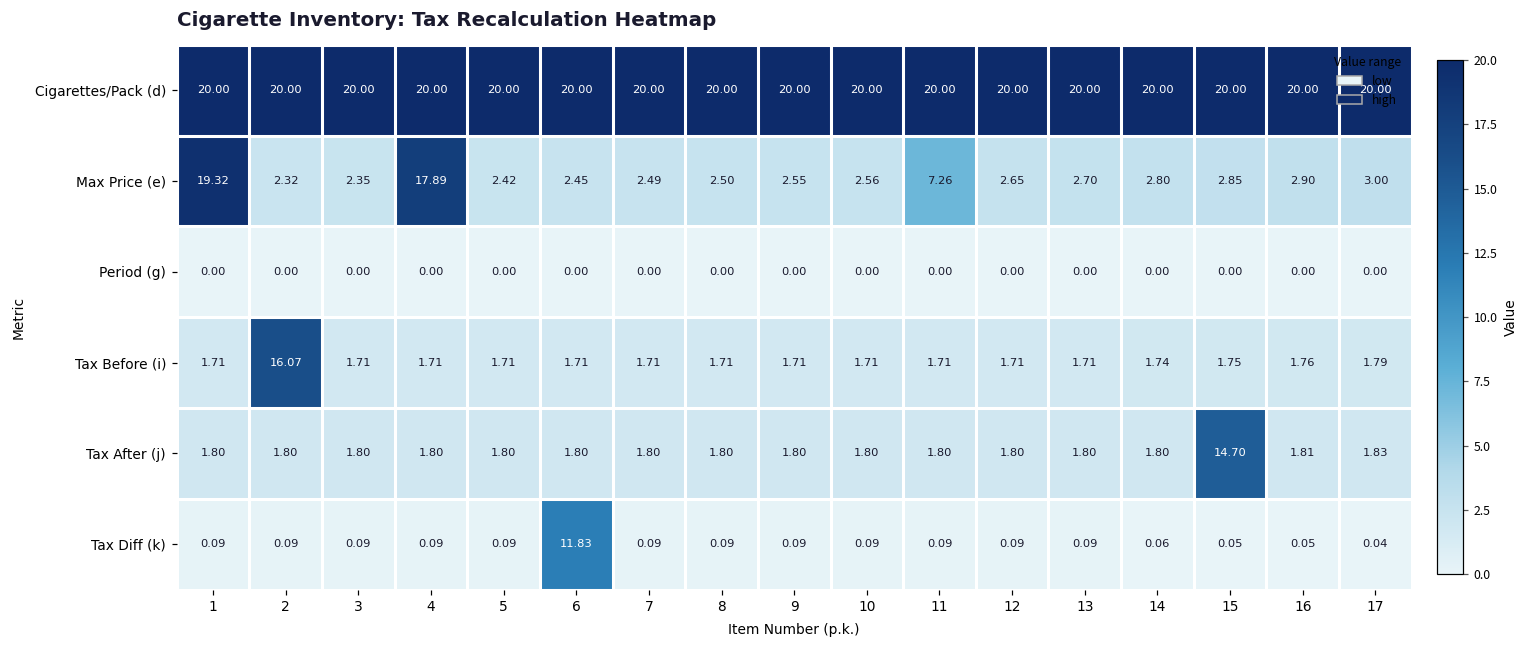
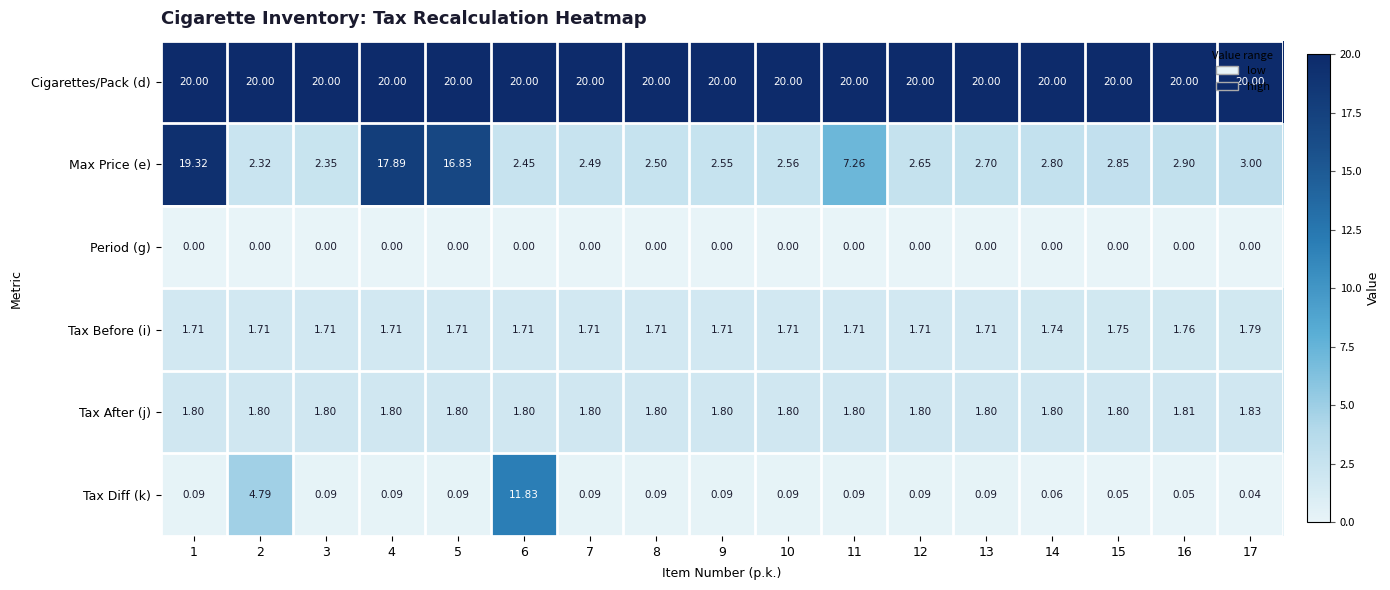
Max Price (e), 5: 2.42 -> 16.83
Tax Before (i), 2: 16.07 -> 1.71
Tax After (j), 15: 14.70 -> 1.80
Tax Diff (k), 2: 0.09 -> 4.79
